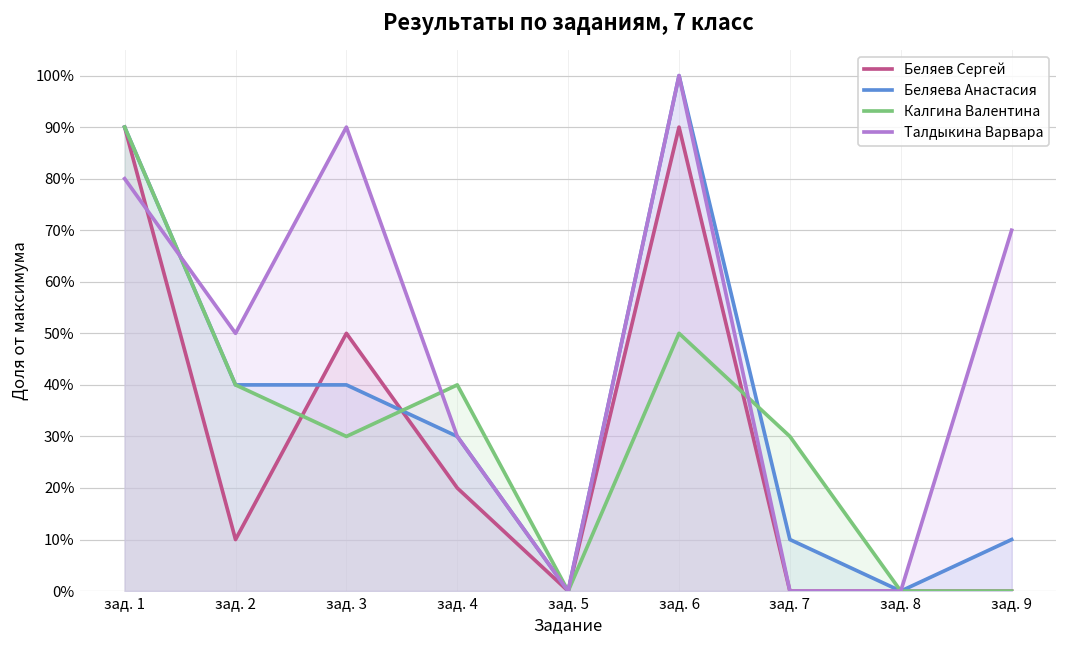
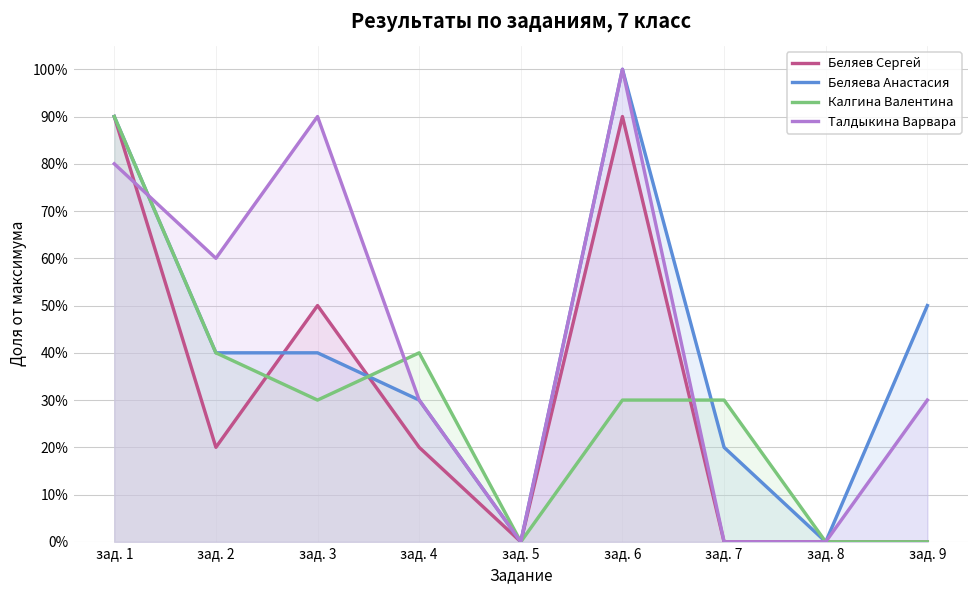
Беляев Сергей, зад. 2: 10% -> 20%
Талдыкина Варвара, зад. 2: 50% -> 60%
Калгина Валентина, зад. 6: 50% -> 30%
Беляева Анастасия, зад. 7: 10% -> 20%
Беляева Анастасия, зад. 9: 10% -> 50%
Талдыкина Варвара, зад. 9: 70% -> 30%
